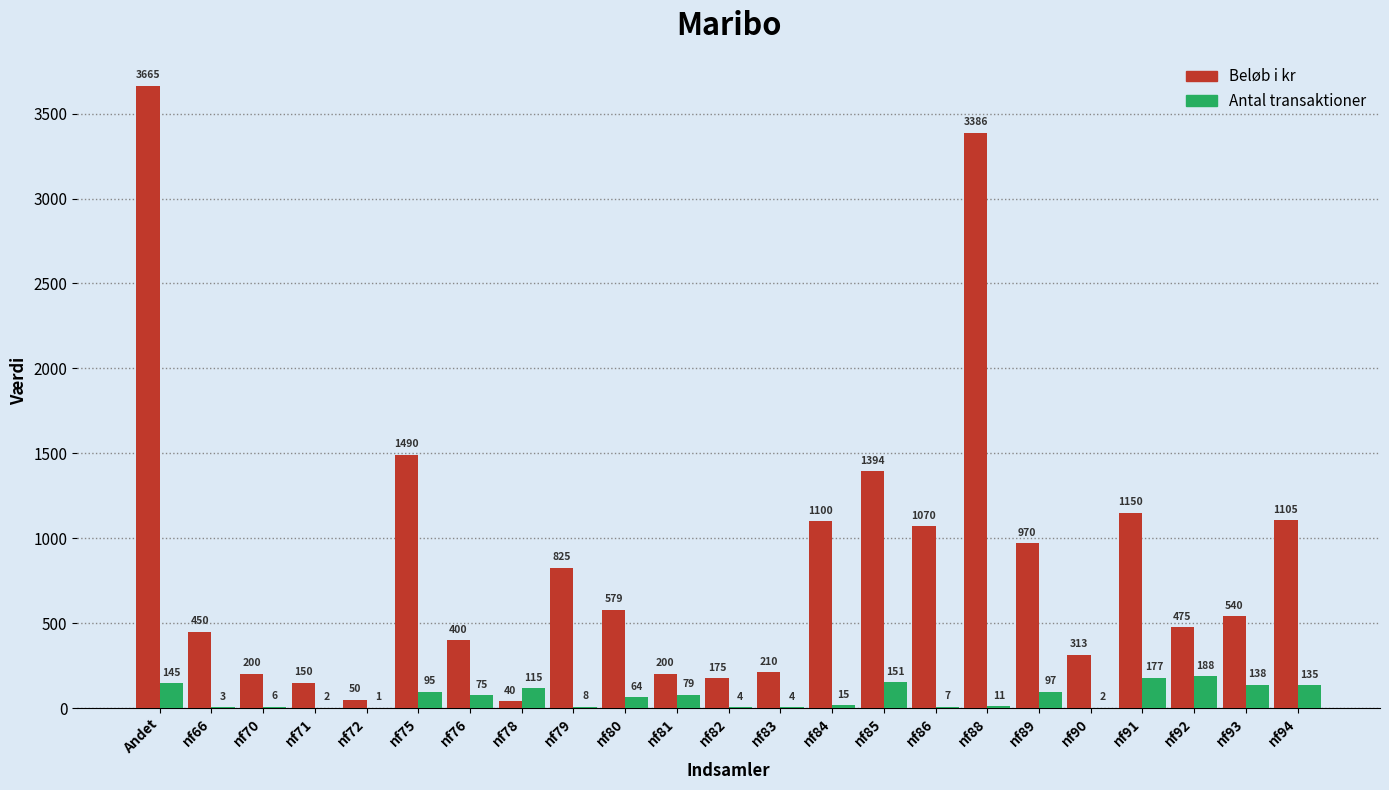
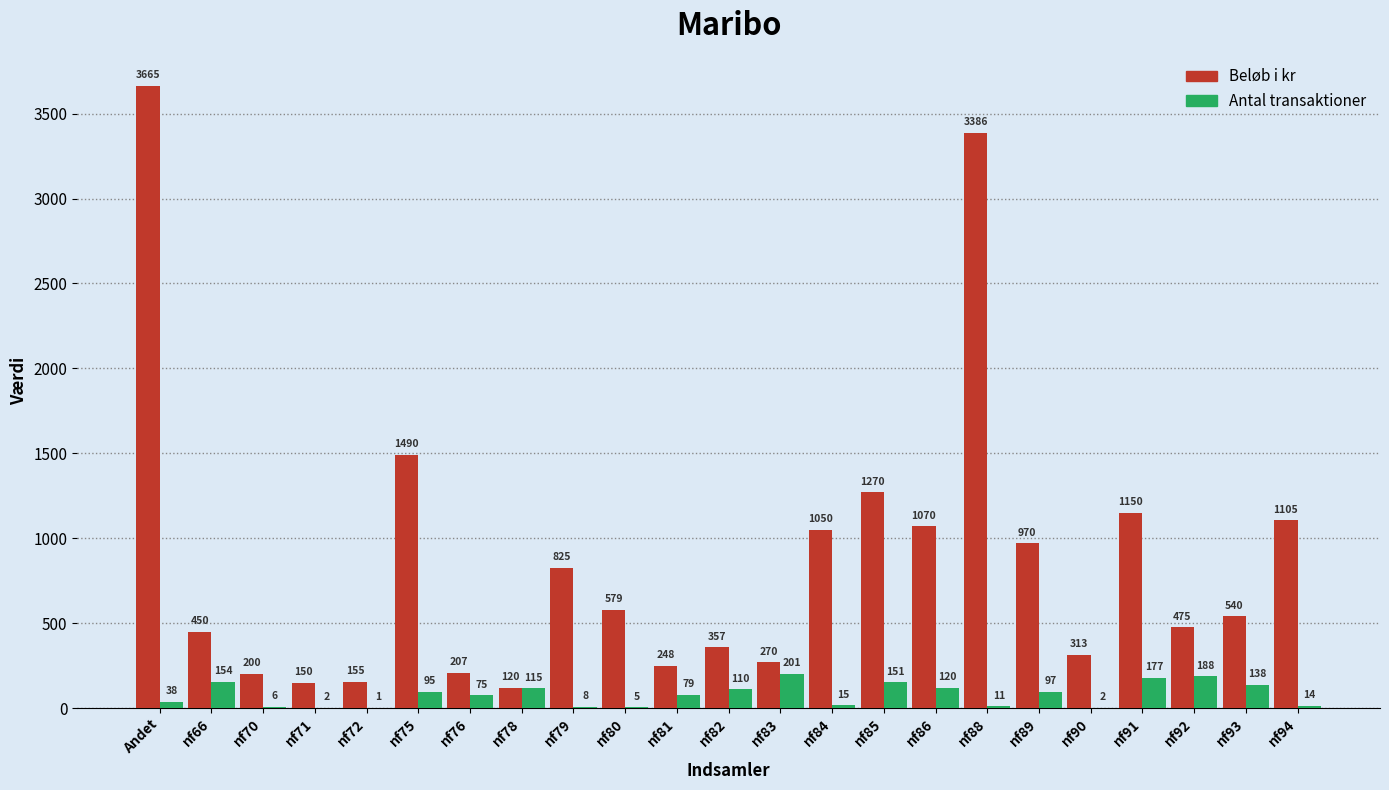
Antal transaktioner, Andet: 145 -> 38
Antal transaktioner, nf66: 3 -> 154
Beløb i kr, nf72: 50 -> 155
Beløb i kr, nf76: 400 -> 207
Beløb i kr, nf78: 40 -> 120
Antal transaktioner, nf80: 64 -> 5
Beløb i kr, nf81: 200 -> 248
Beløb i kr, nf82: 175 -> 357
Antal transaktioner, nf82: 4 -> 110
Beløb i kr, nf83: 210 -> 270
Antal transaktioner, nf83: 4 -> 201
Beløb i kr, nf84: 1100 -> 1050
Beløb i kr, nf85: 1394 -> 1270
Antal transaktioner, nf86: 7 -> 120
Antal transaktioner, nf94: 135 -> 14
